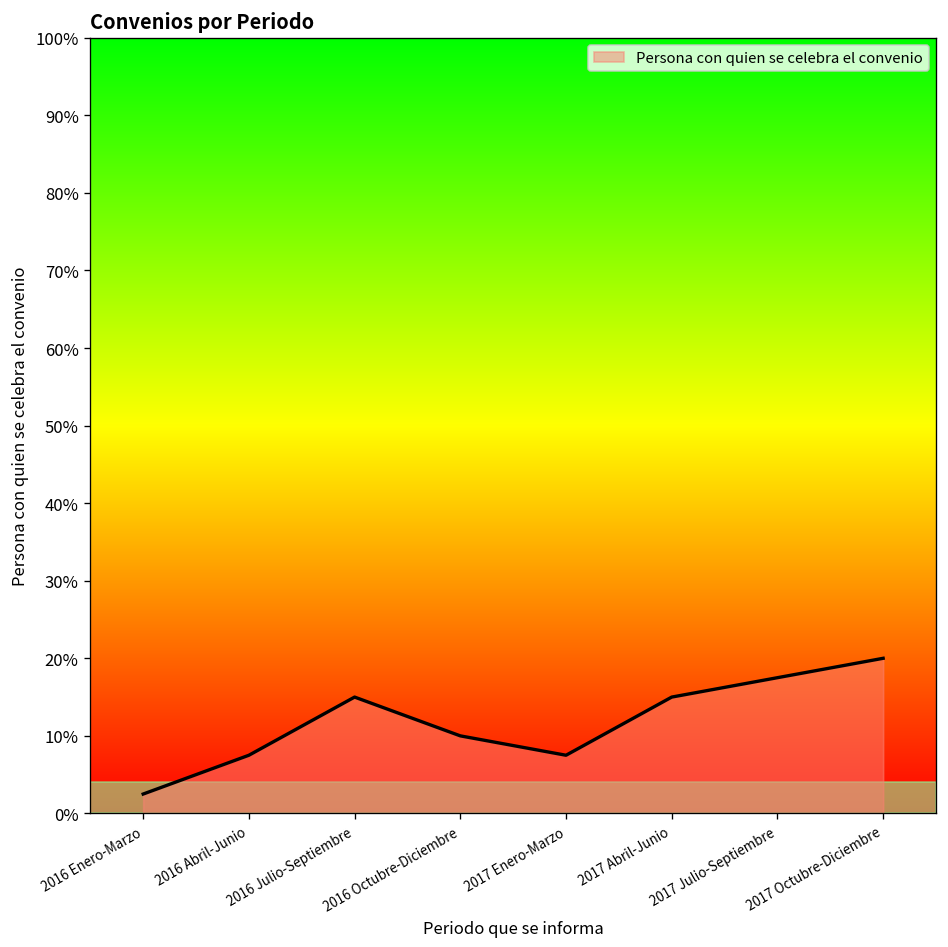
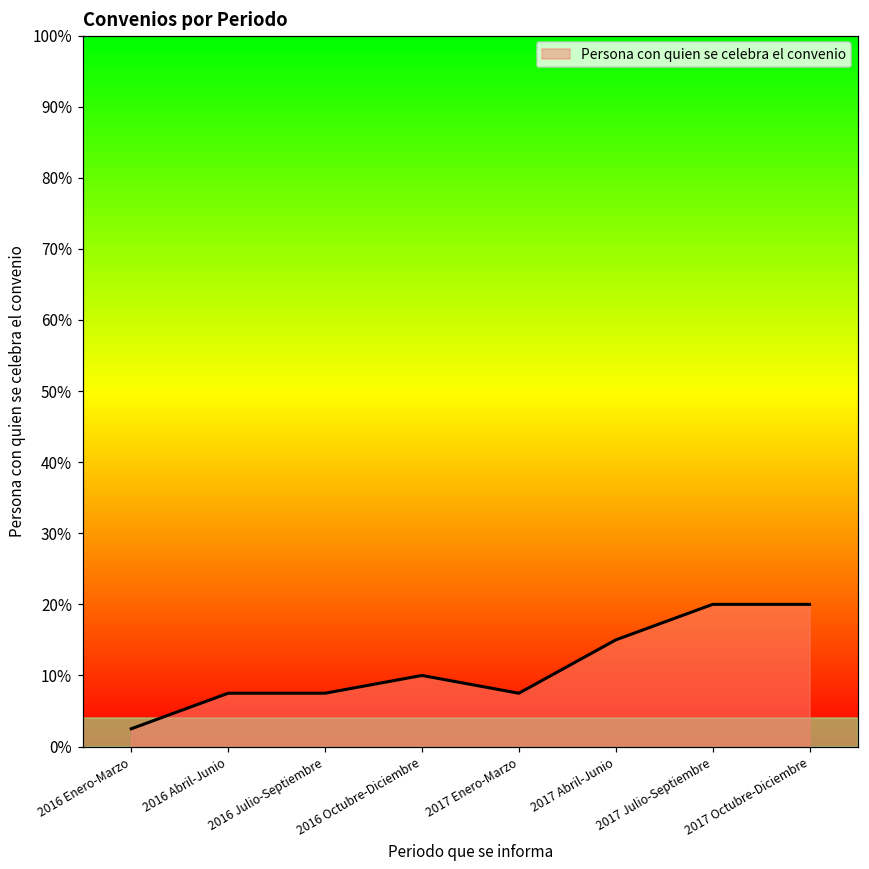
2016 Julio-Septiembre: 15% -> 8%
2017 Julio-Septiembre: 18% -> 20%
